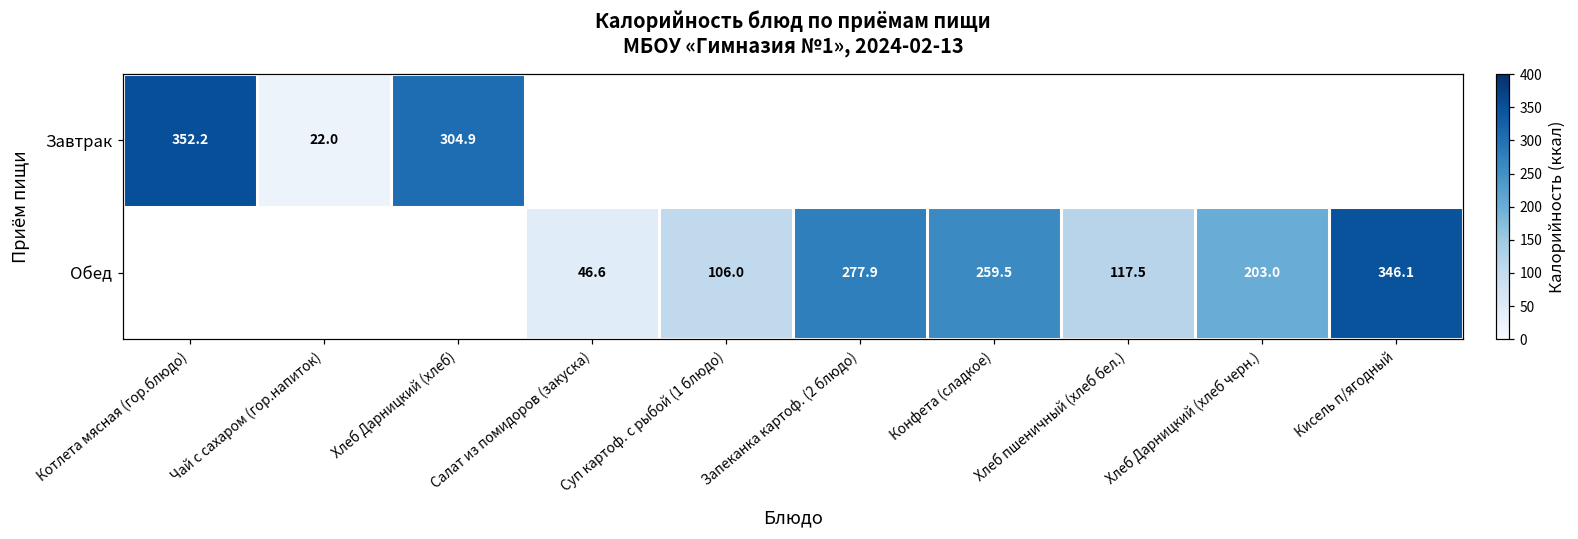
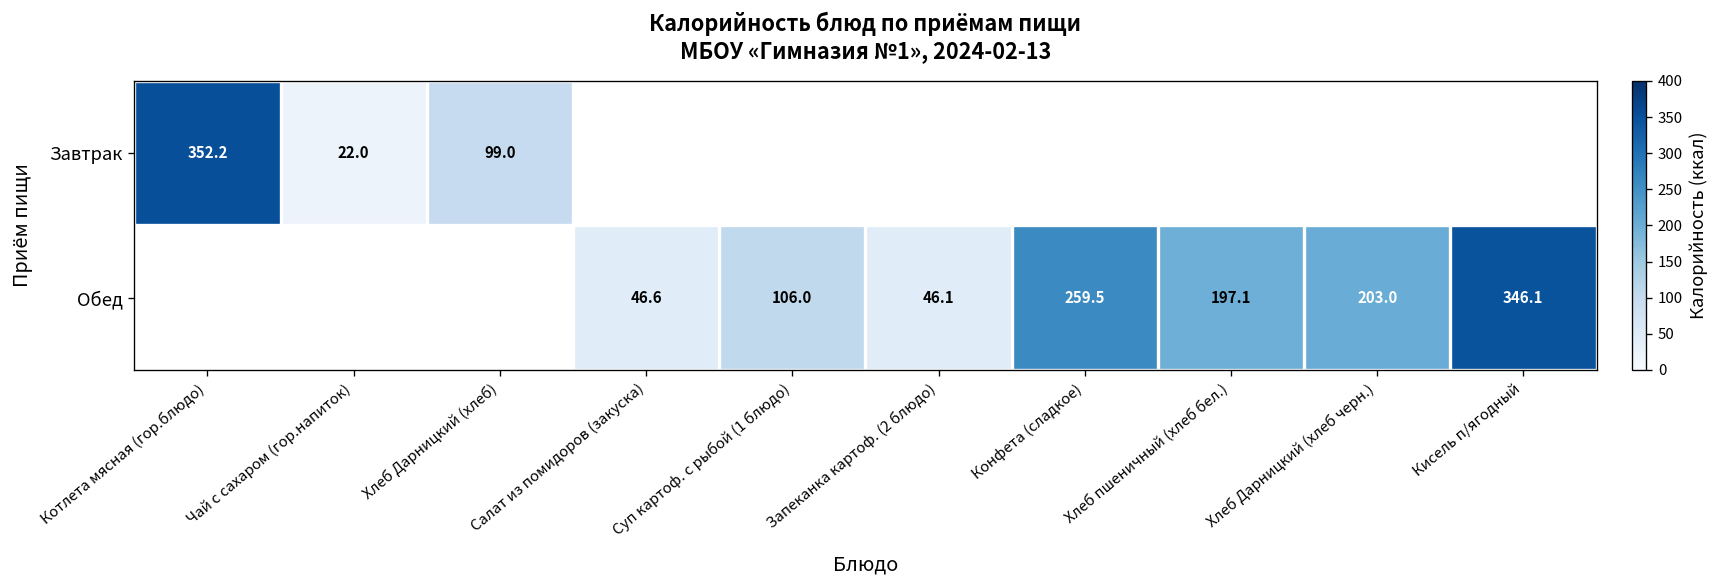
Завтрак, Хлеб Дарницкий (хлеб): 304.9 -> 99.0
Обед, Запеканка картоф. (2 блюдо): 277.9 -> 46.1
Обед, Хлеб пшеничный (хлеб бел.): 117.5 -> 197.1
